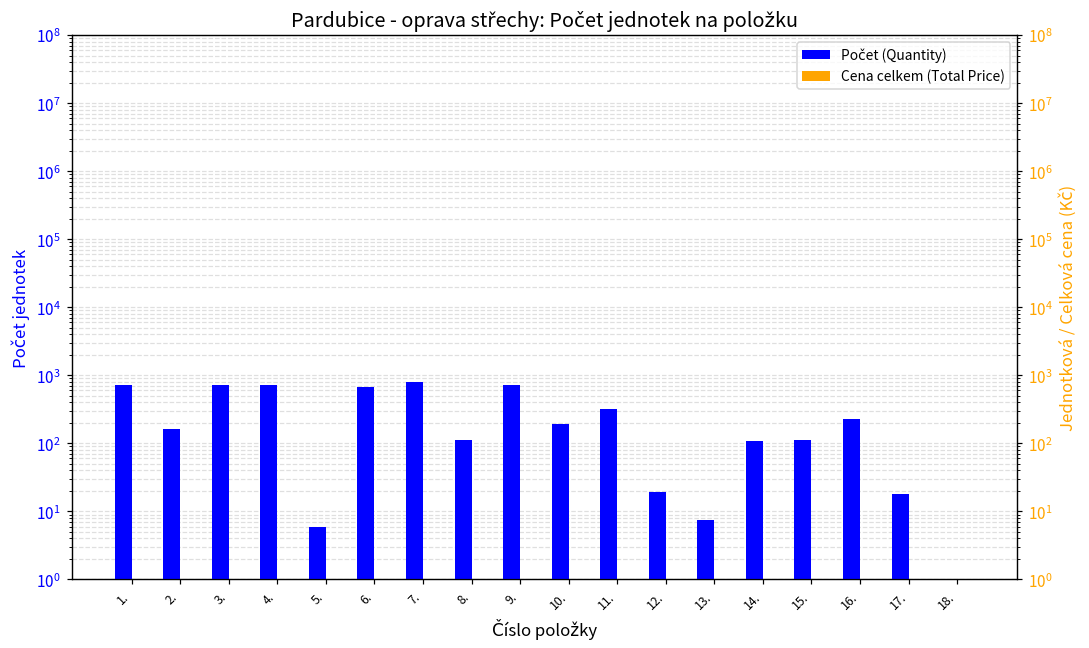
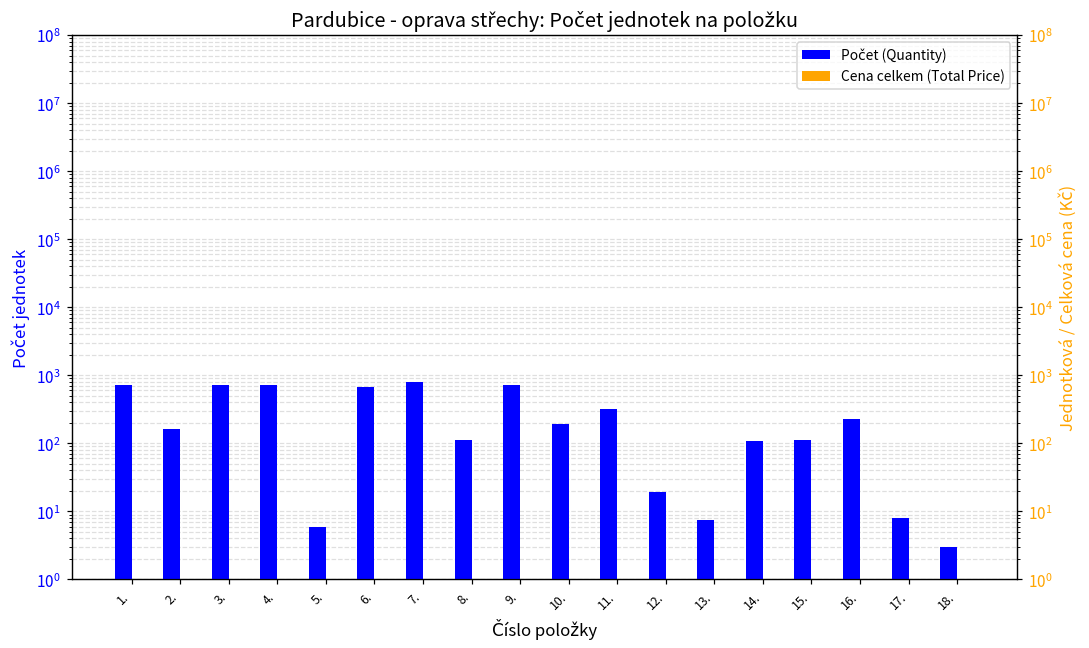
Počet (Quantity), 17.: 18 -> 8
Počet (Quantity), 18.: 1 -> 3
